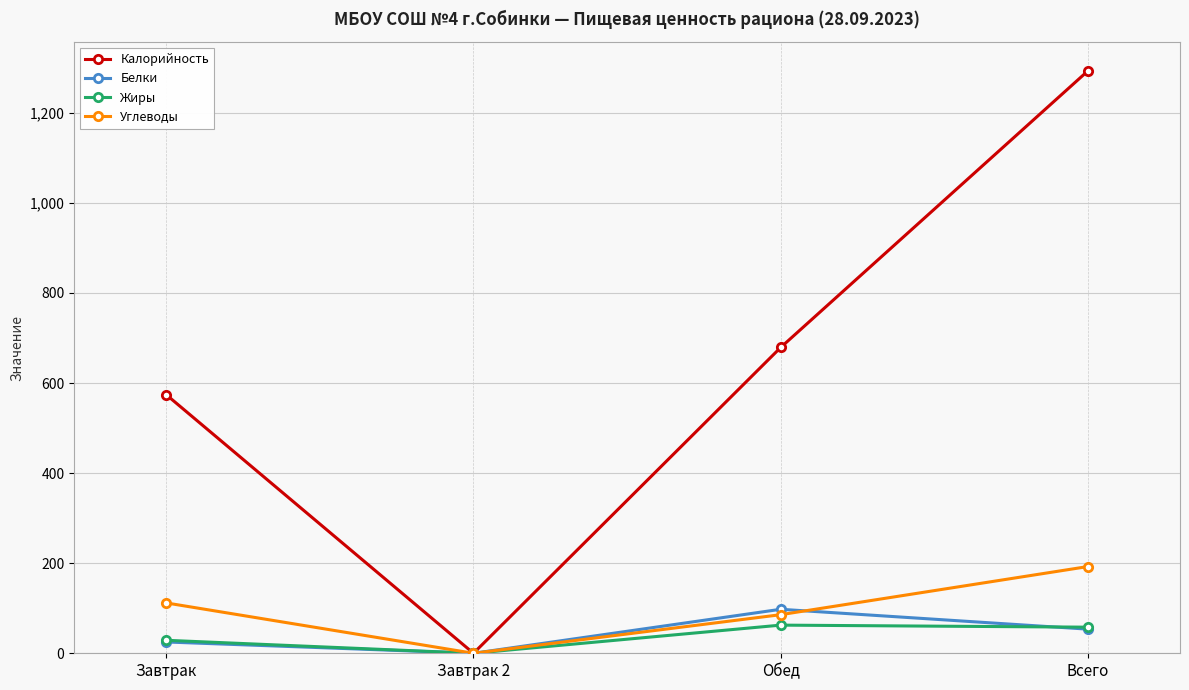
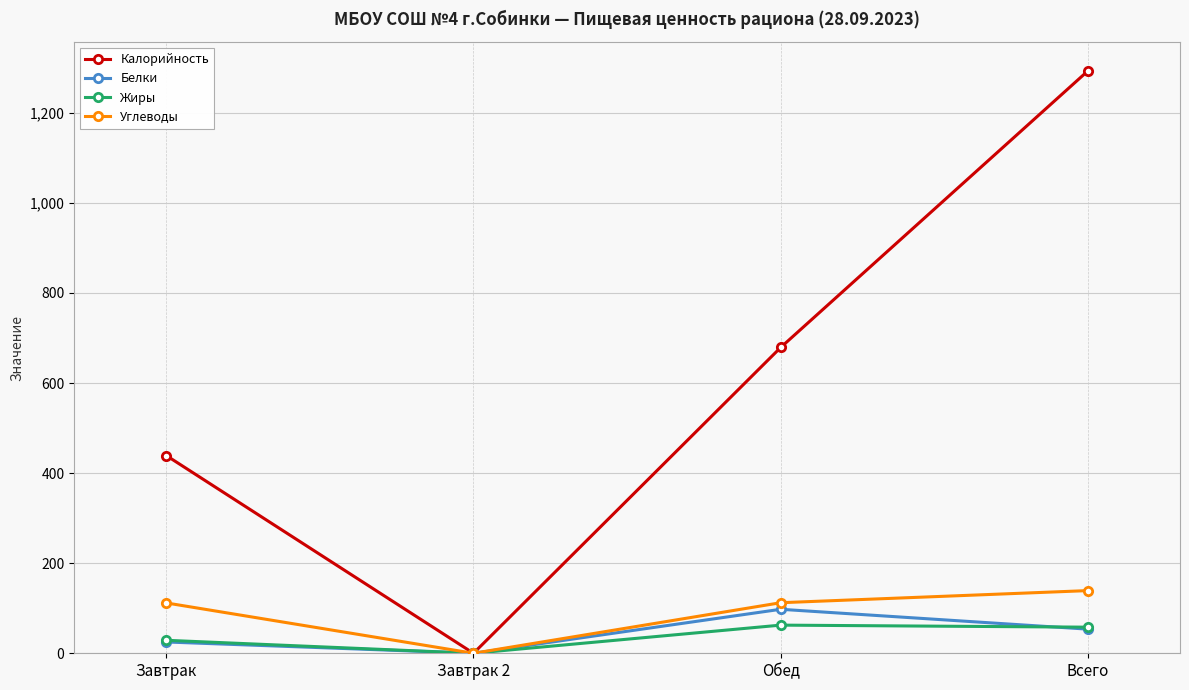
Калорийность, Завтрак: 570 -> 440
Углеводы, Обед: 90 -> 110
Углеводы, Всего: 190 -> 140
